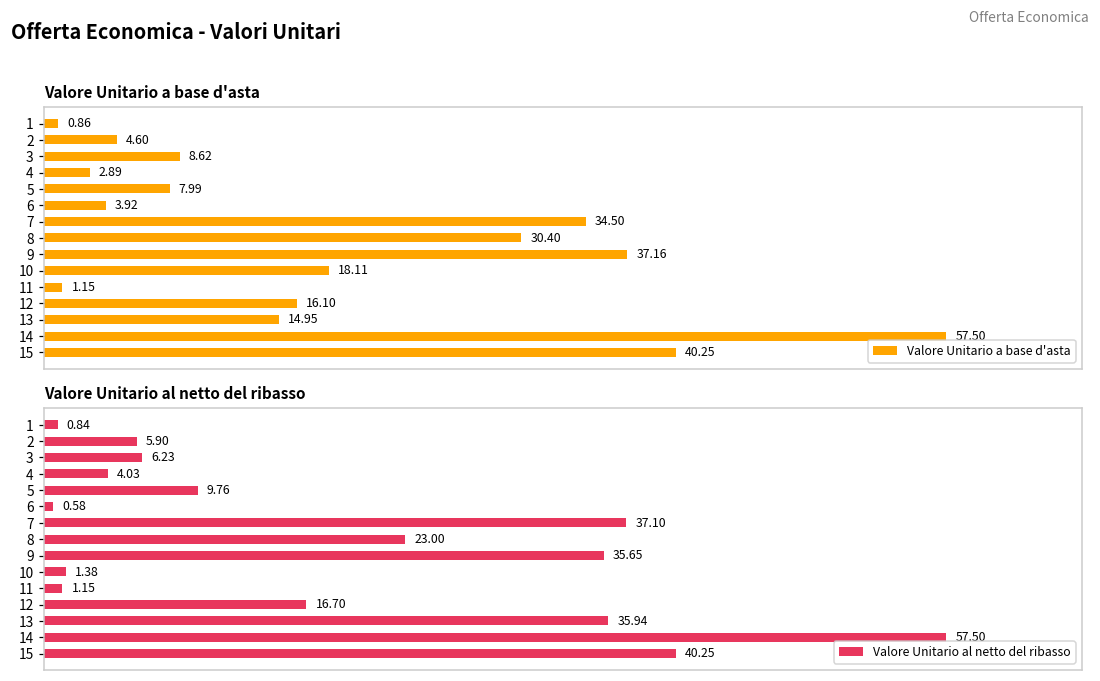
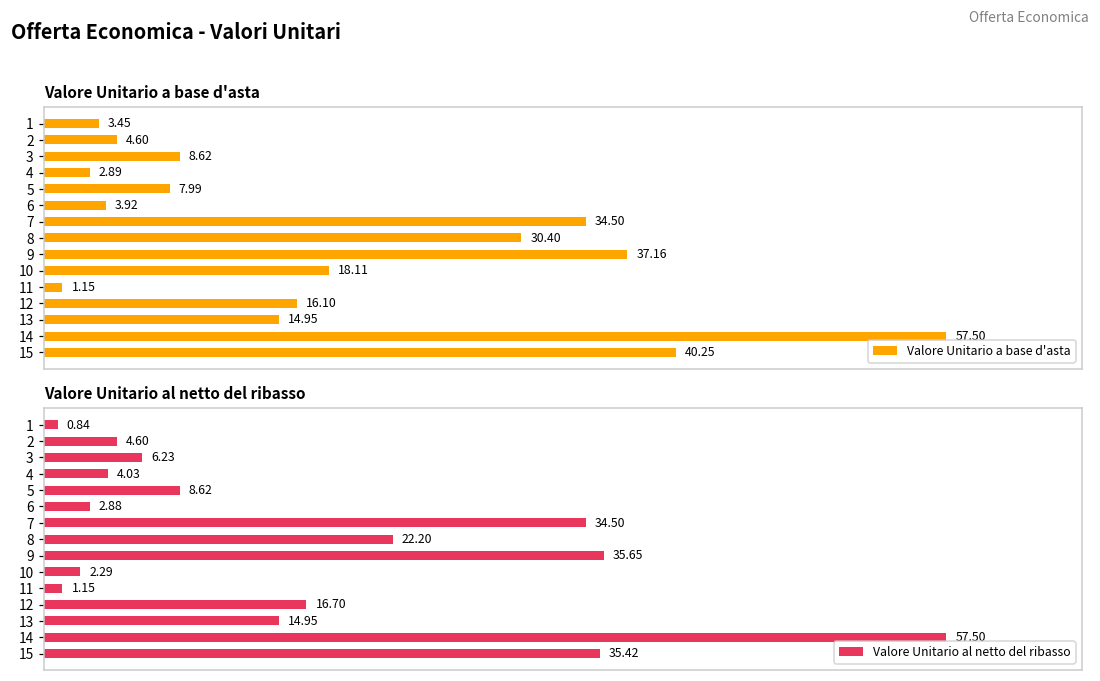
Valore Unitario a base d'asta, 1: 0.86 -> 3.45
Valore Unitario al netto del ribasso, 2: 5.90 -> 4.60
Valore Unitario al netto del ribasso, 5: 9.76 -> 8.62
Valore Unitario al netto del ribasso, 6: 0.58 -> 2.88
Valore Unitario al netto del ribasso, 7: 37.10 -> 34.50
Valore Unitario al netto del ribasso, 8: 23.00 -> 22.20
Valore Unitario al netto del ribasso, 10: 1.38 -> 2.29
Valore Unitario al netto del ribasso, 13: 35.94 -> 14.95
Valore Unitario al netto del ribasso, 15: 40.25 -> 35.42
